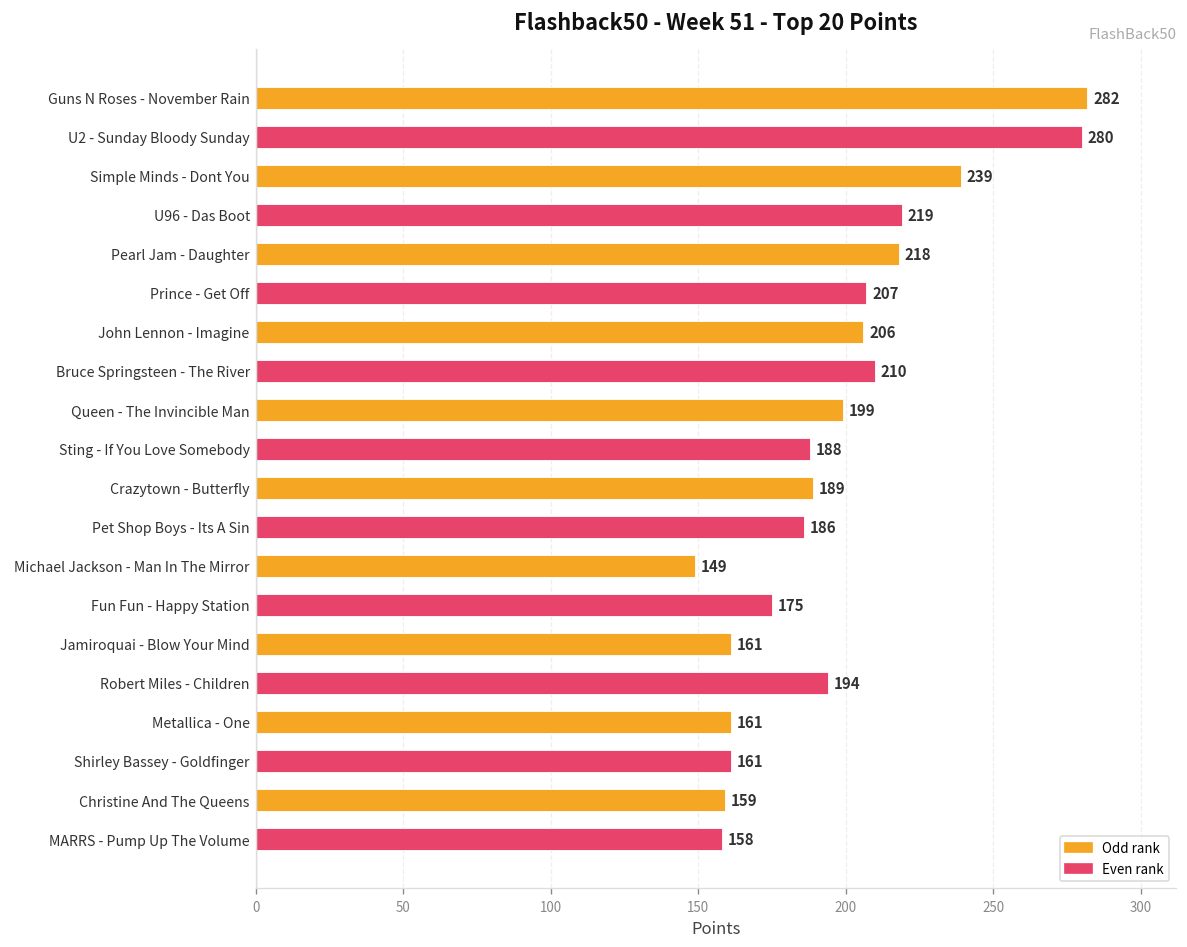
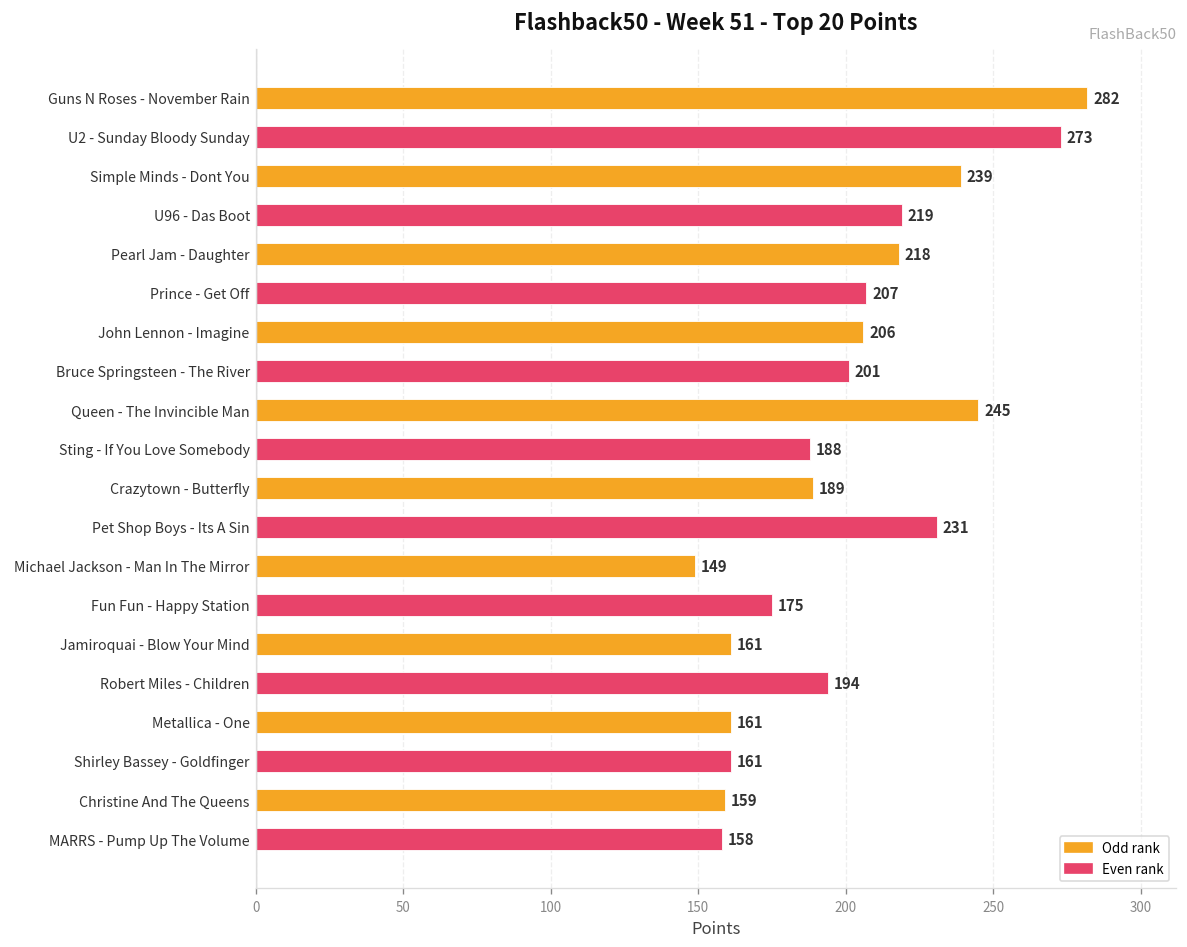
U2 - Sunday Bloody Sunday: 280 -> 273
Bruce Springsteen - The River: 210 -> 201
Queen - The Invincible Man: 199 -> 245
Pet Shop Boys - Its A Sin: 186 -> 231
